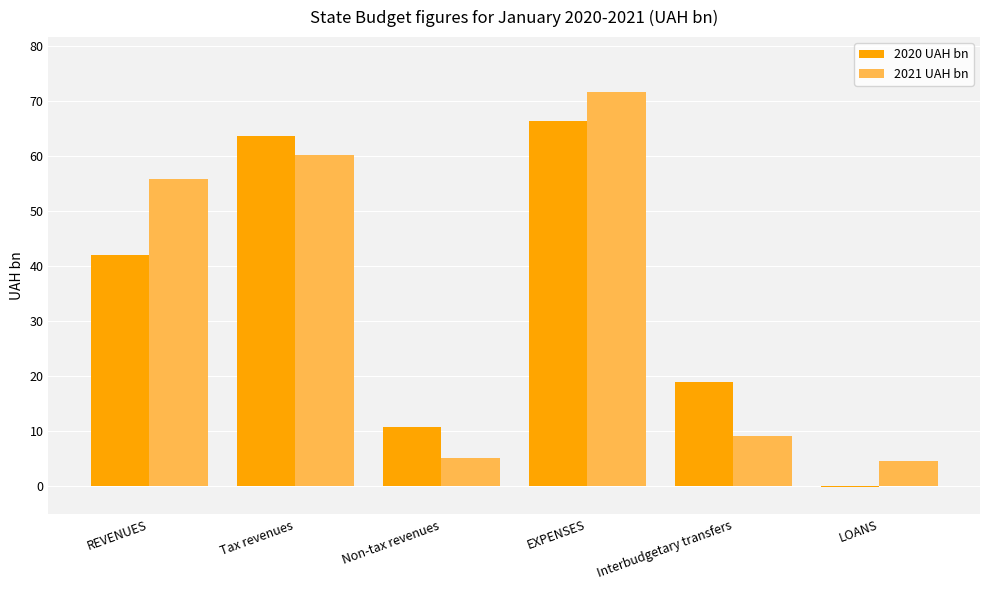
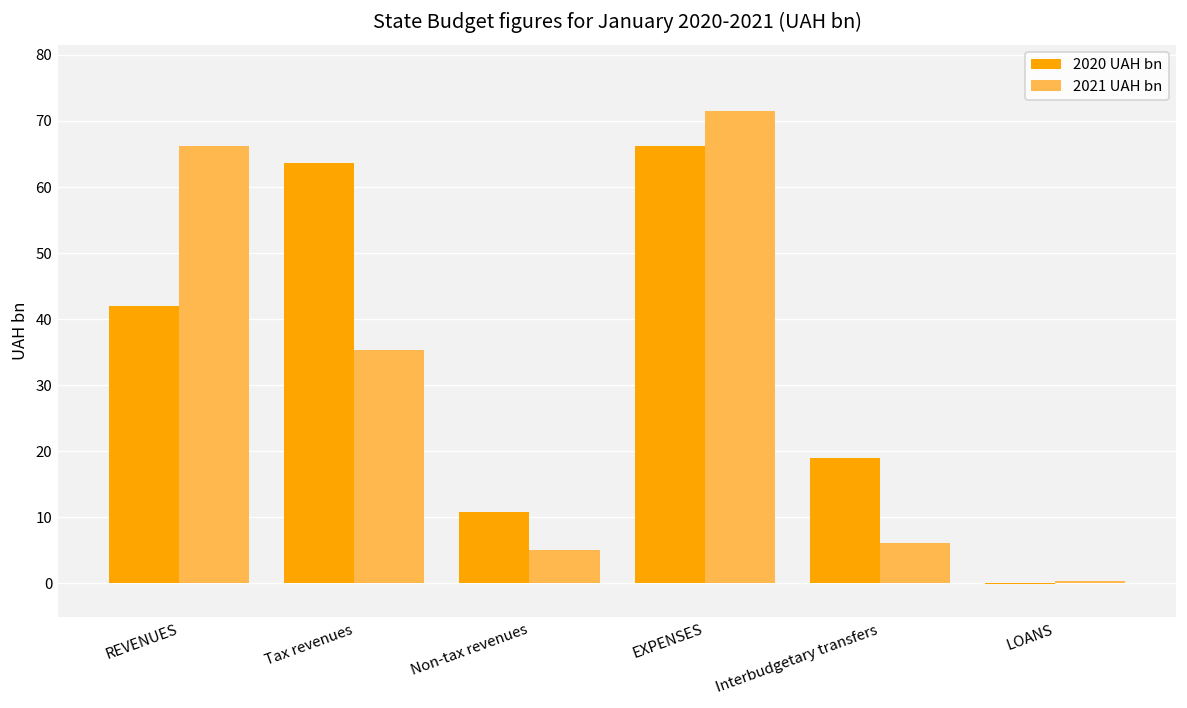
2021 UAH bn, REVENUES: 56 -> 66
2021 UAH bn, Tax revenues: 60 -> 35
2021 UAH bn, Interbudgetary transfers: 9 -> 6
2021 UAH bn, LOANS: 5 -> 0
